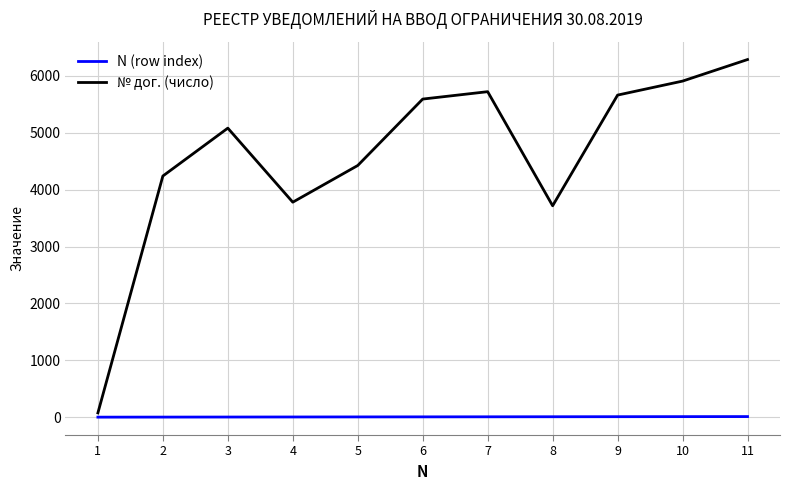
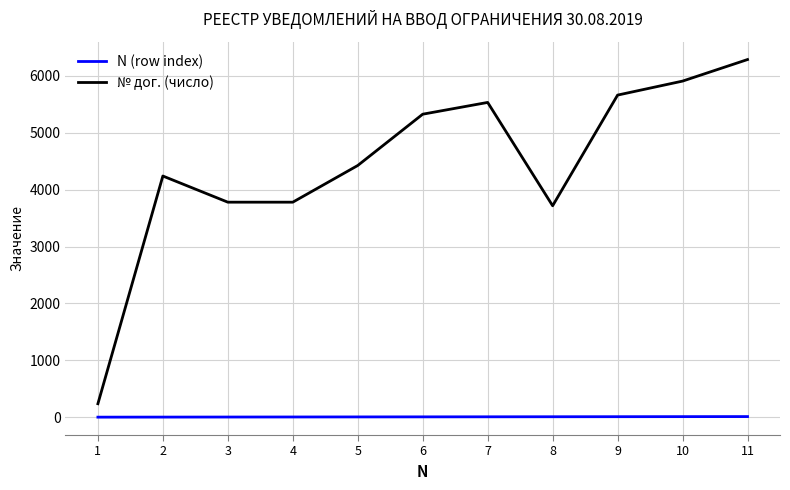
№ дог. (число), 1: 100 -> 200
№ дог. (число), 3: 5100 -> 3800
№ дог. (число), 6: 5600 -> 5300
№ дог. (число), 7: 5700 -> 5500
